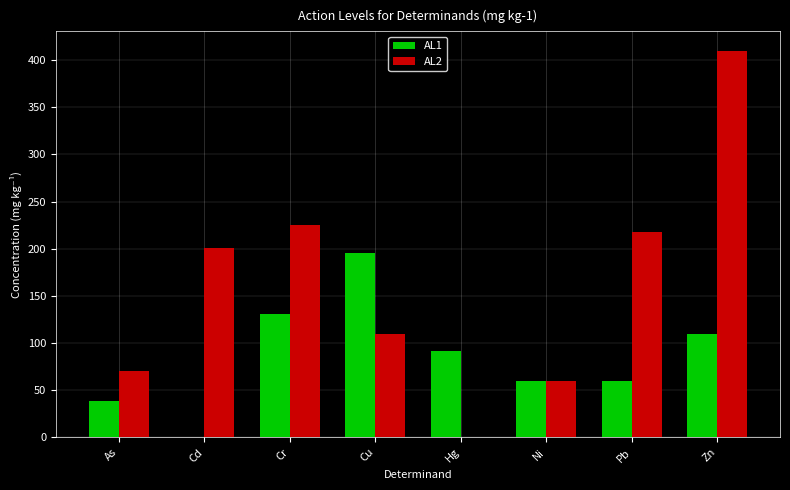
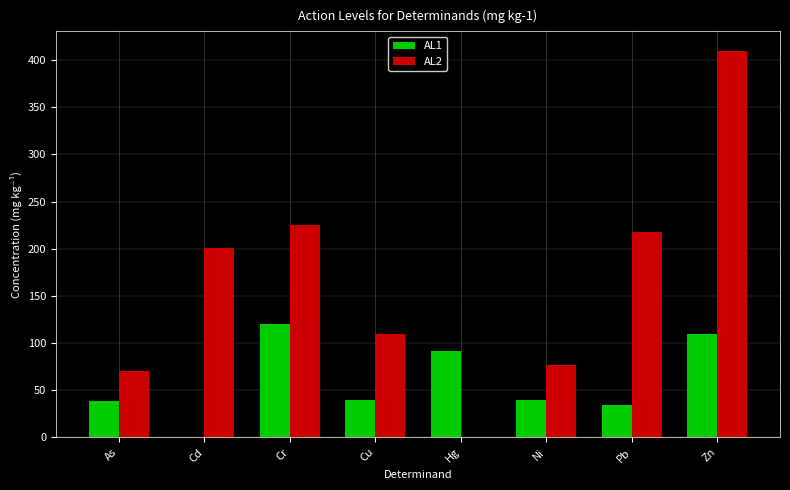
AL1, Cr: 130 -> 120
AL1, Cu: 200 -> 40
AL1, Ni: 60 -> 40
AL2, Ni: 60 -> 80
AL1, Pb: 60 -> 30
